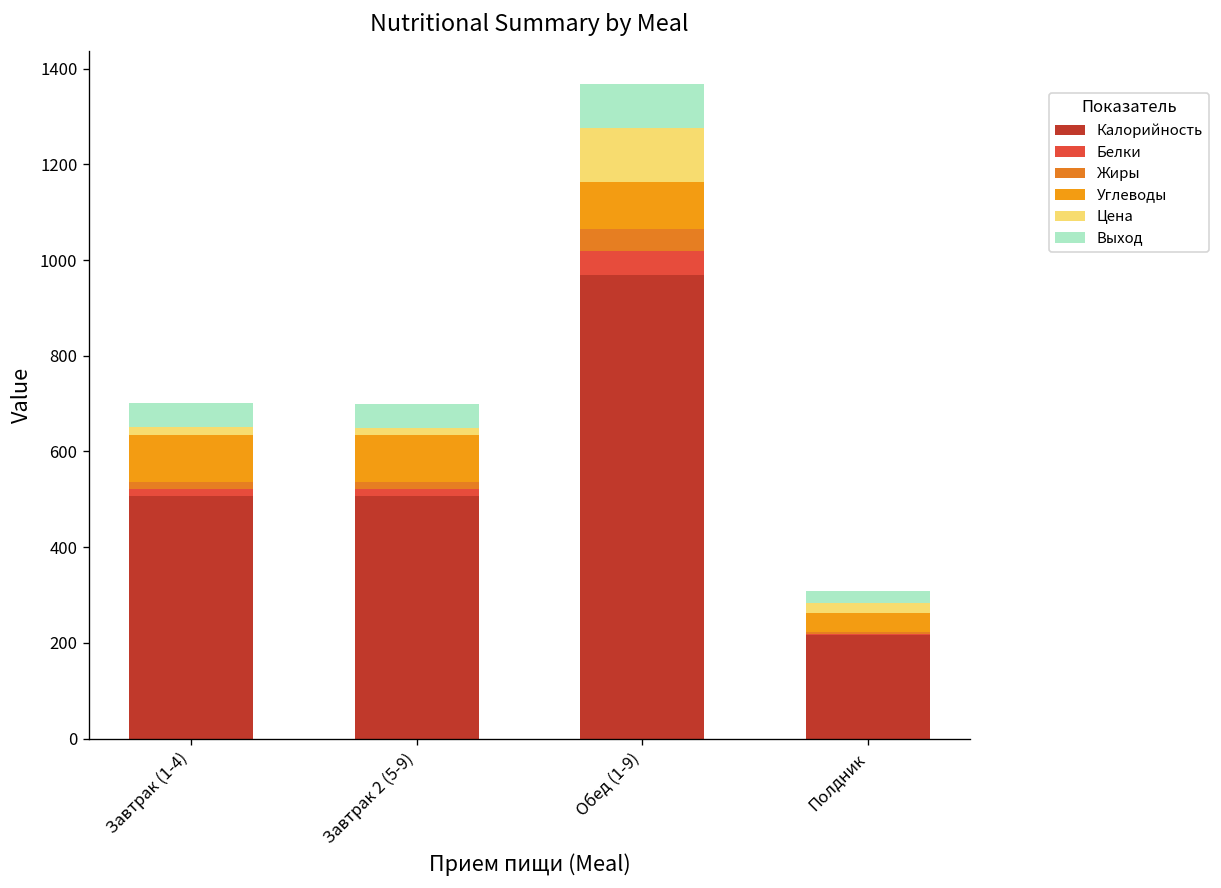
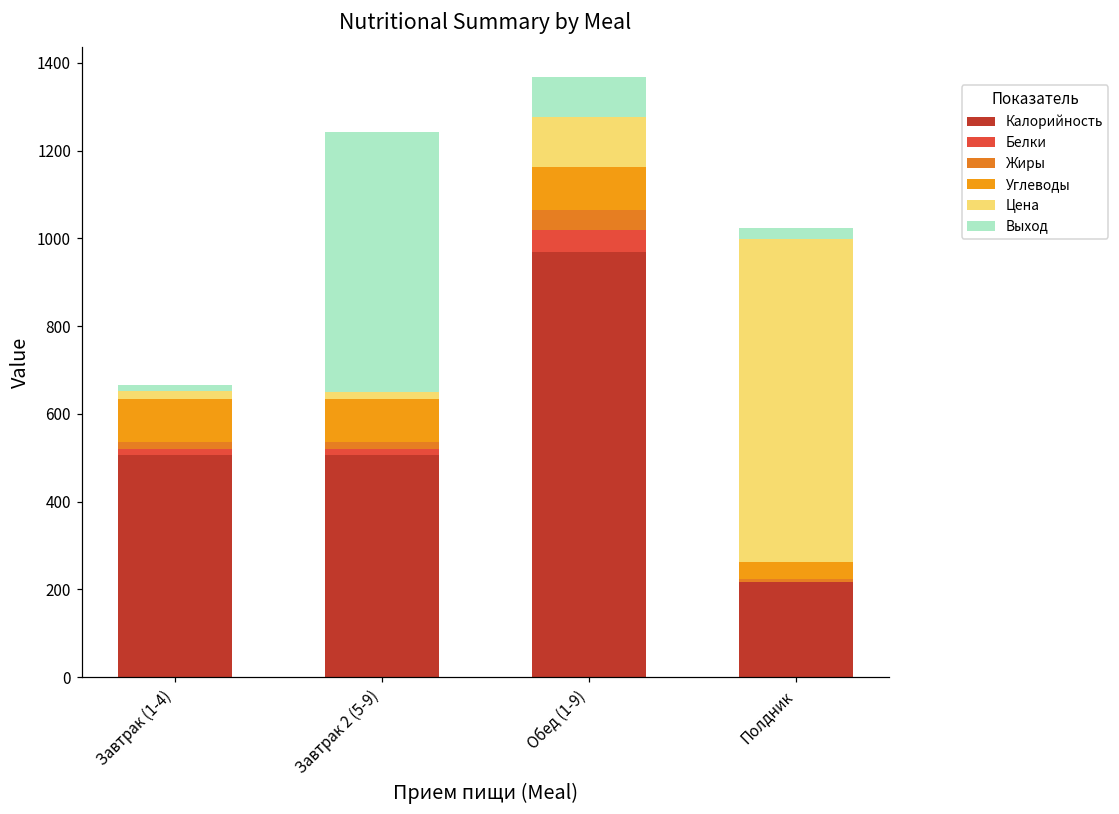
Выход, Завтрак (1-4): 50 -> 10
Выход, Завтрак 2 (5-9): 50 -> 590
Цена, Полдник: 20 -> 740
